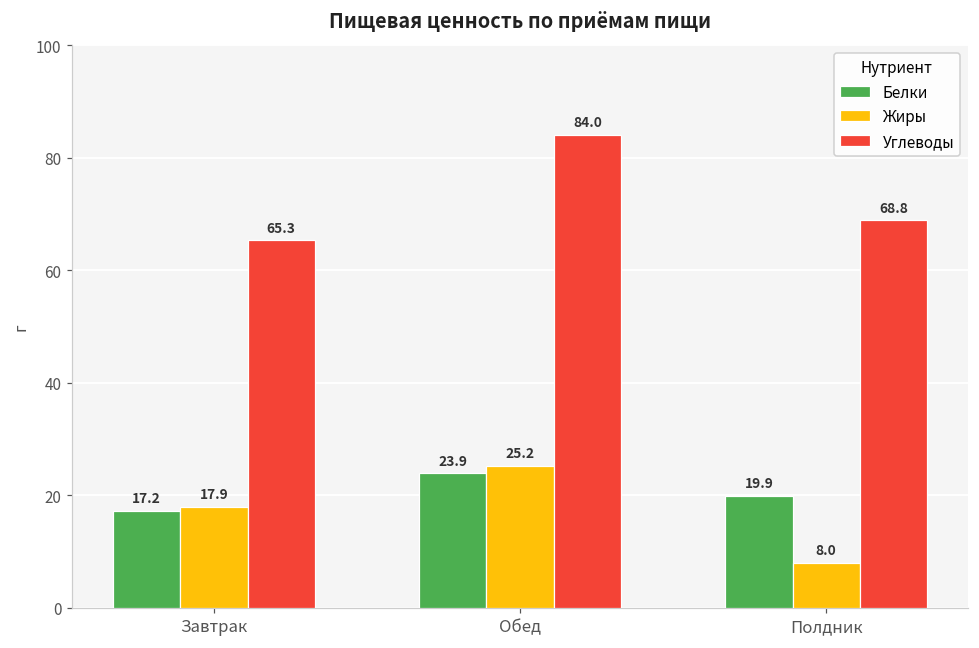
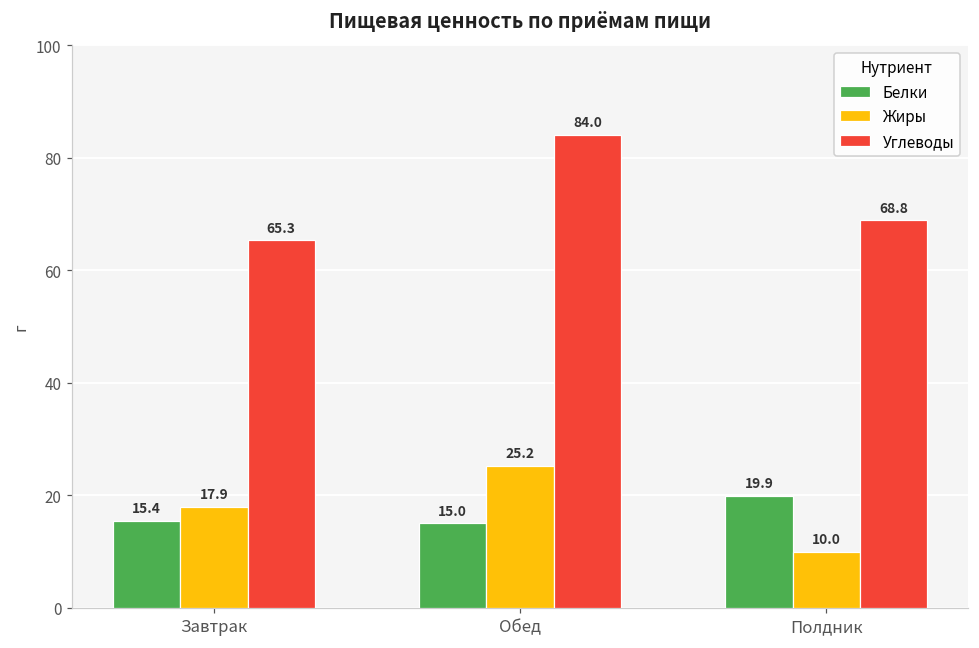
Белки, Завтрак: 17.2 -> 15.4
Белки, Обед: 23.9 -> 15.0
Жиры, Полдник: 8.0 -> 10.0
